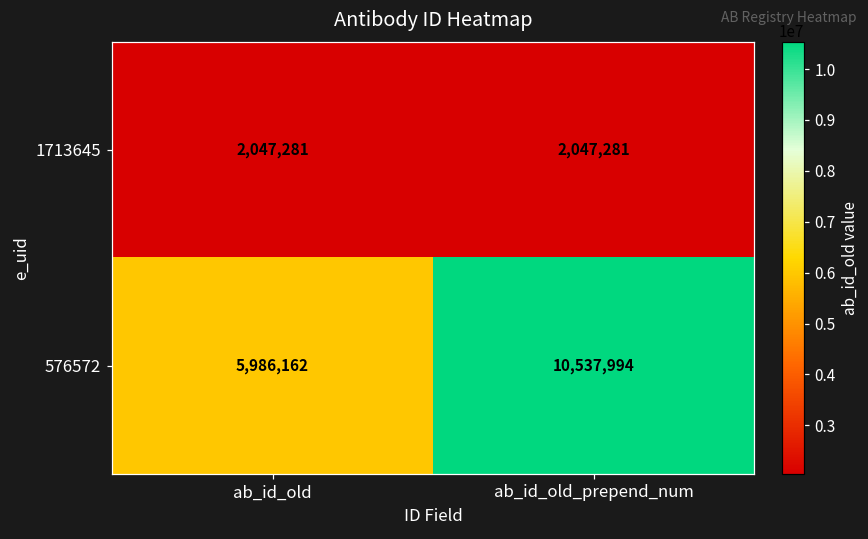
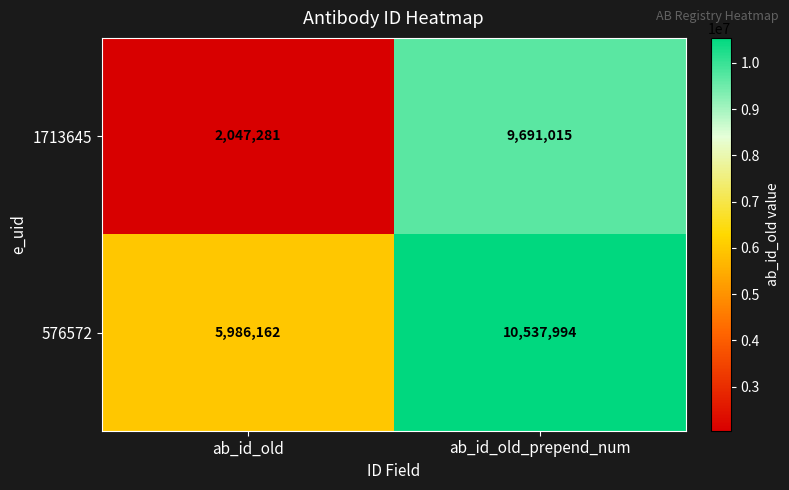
1713645, ab_id_old_prepend_num: 2,047,281 -> 9,691,015
